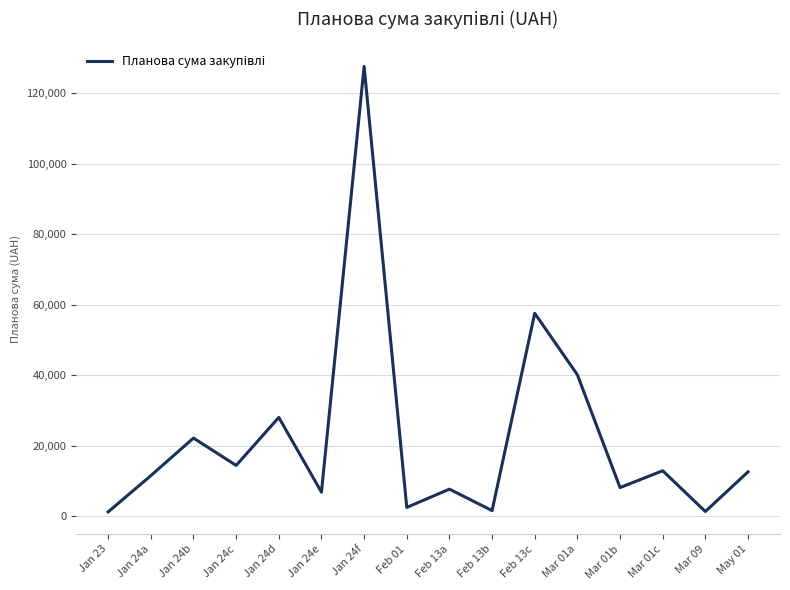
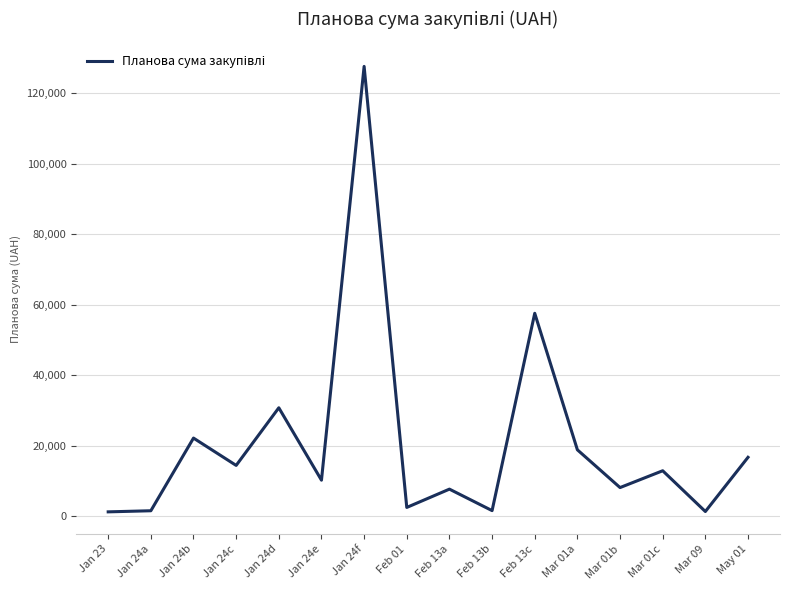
Jan 24a: 11,000 -> 2,000
Jan 24d: 28,000 -> 31,000
Jan 24e: 7,000 -> 10,000
Mar 01a: 40,000 -> 19,000
May 01: 13,000 -> 17,000
